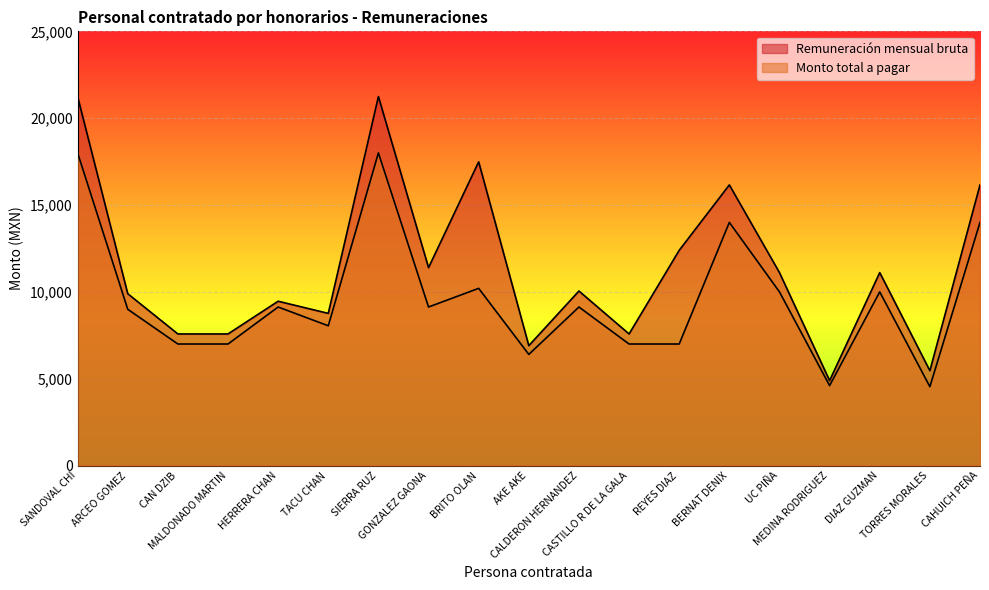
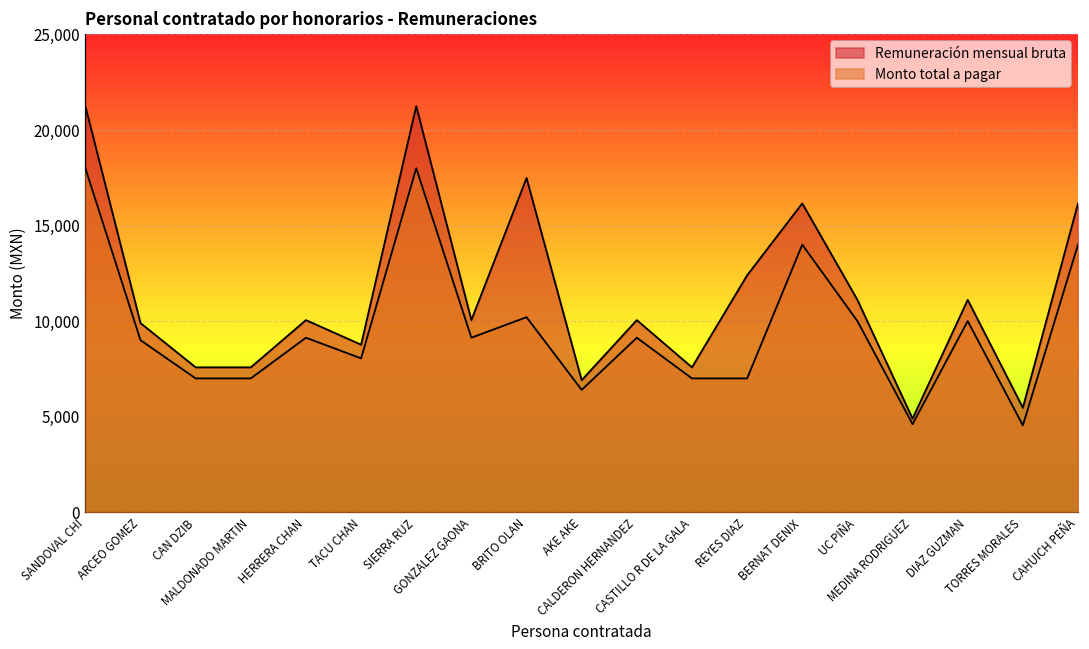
Remuneración mensual bruta, HERRERA CHAN: 9,500 -> 10,100
Remuneración mensual bruta, GONZALEZ GAONA: 11,400 -> 10,100
